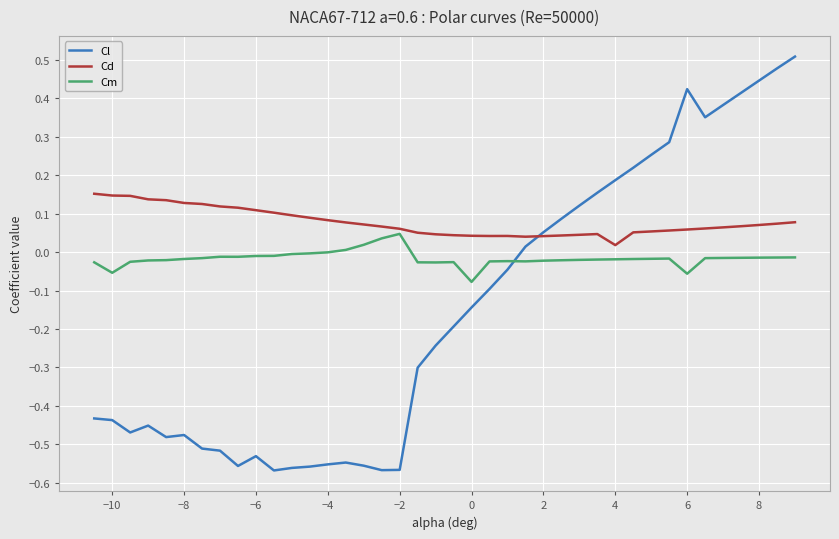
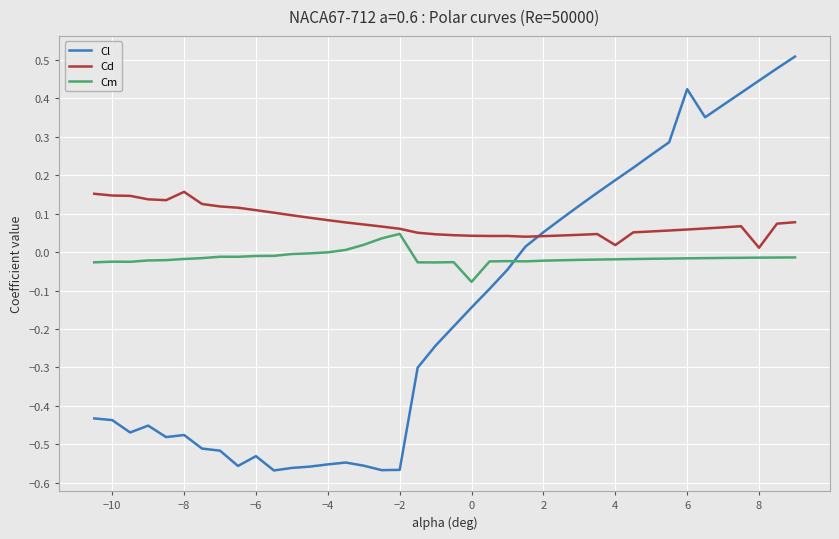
Cm, −10: -0.05 -> -0.02
Cd, −8: 0.13 -> 0.16
Cm, 6: -0.06 -> -0.02
Cd, 8: 0.07 -> 0.01
